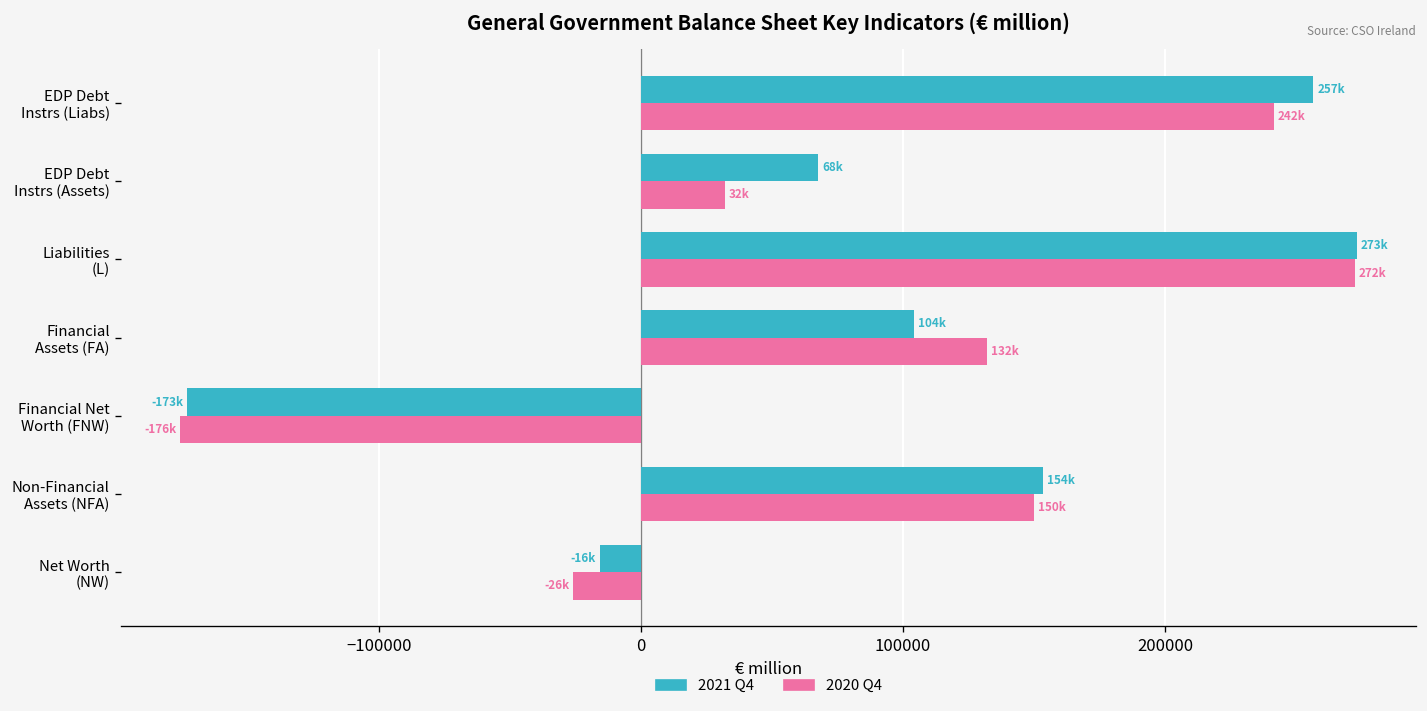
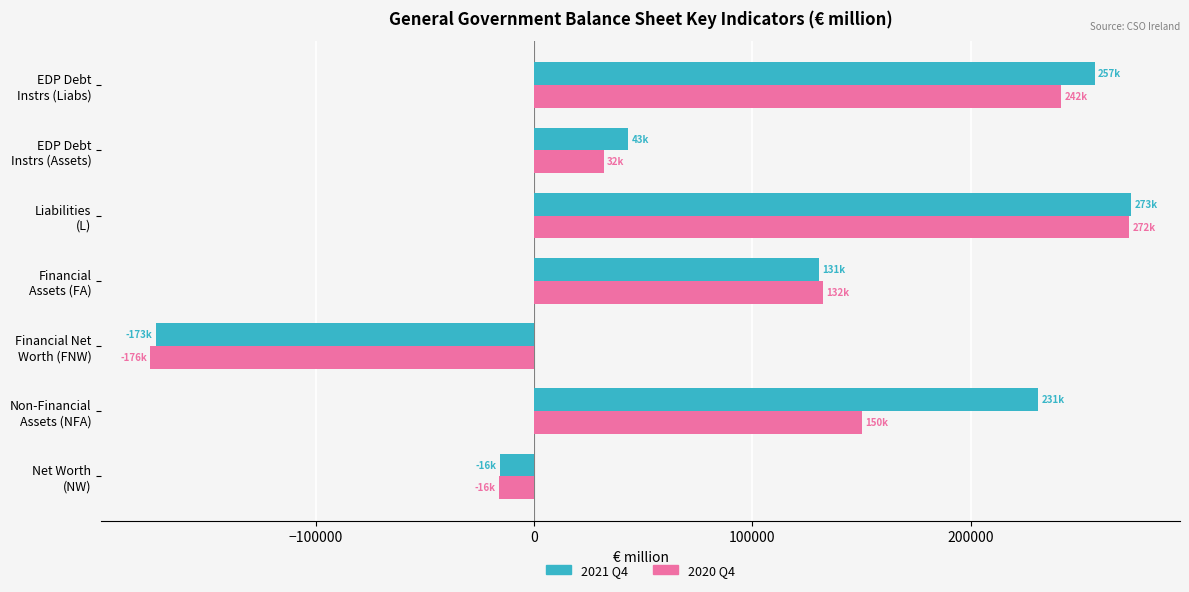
2021 Q4, EDP Debt Instrs (Assets): 68k -> 43k
2021 Q4, Financial Assets (FA): 104k -> 131k
2021 Q4, Non-Financial Assets (NFA): 154k -> 231k
2020 Q4, Net Worth (NW): -26k -> -16k
